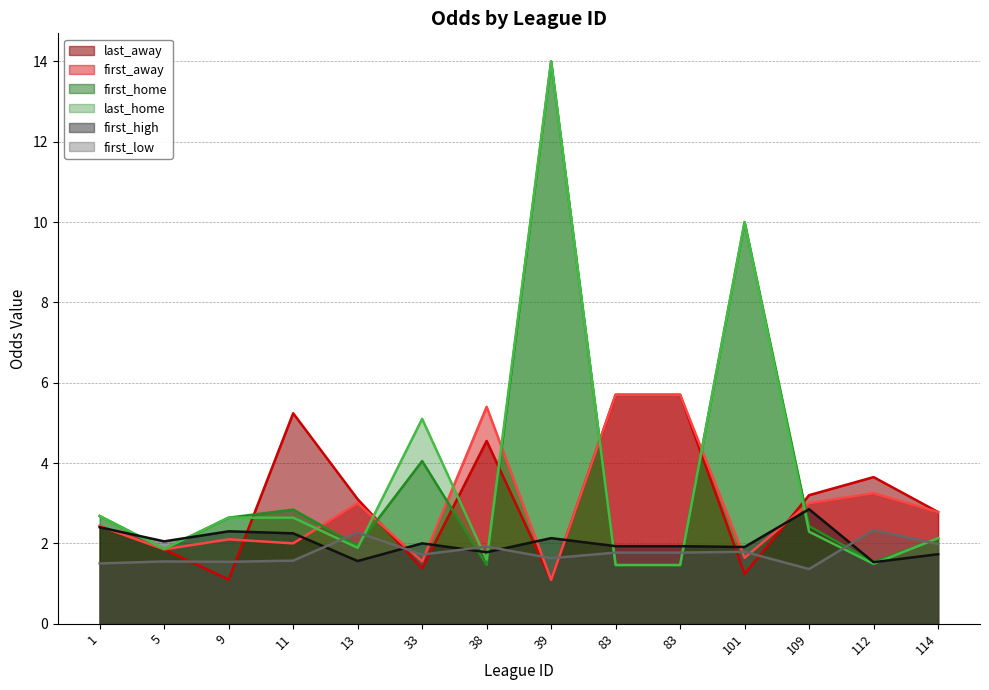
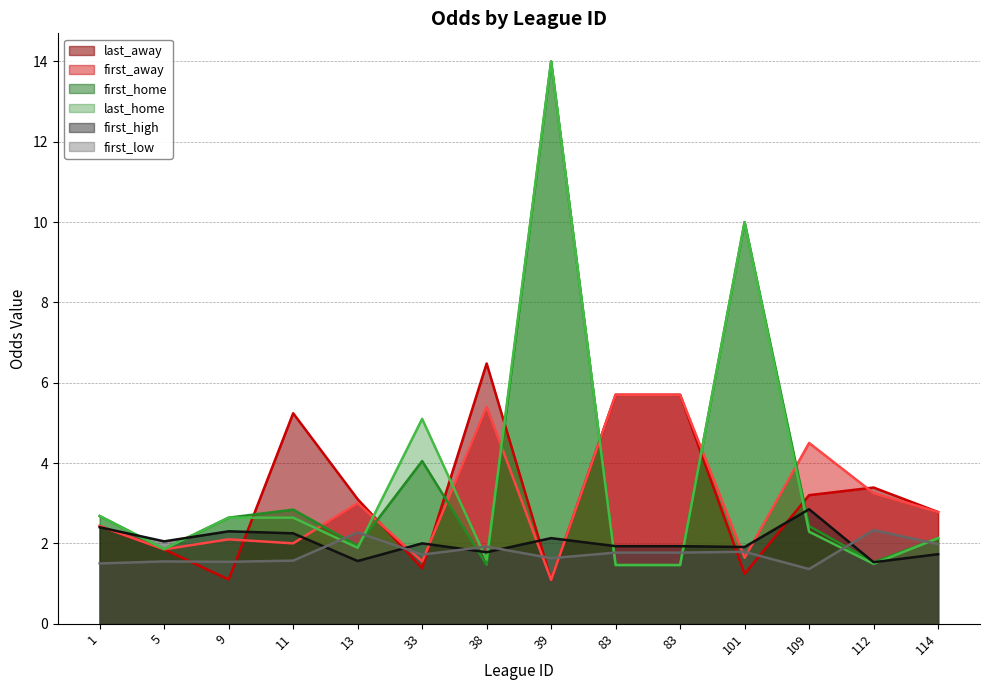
last_away, 38: 4.6 -> 6.5
first_away, 109: 3.0 -> 4.5
last_away, 112: 3.7 -> 3.4
